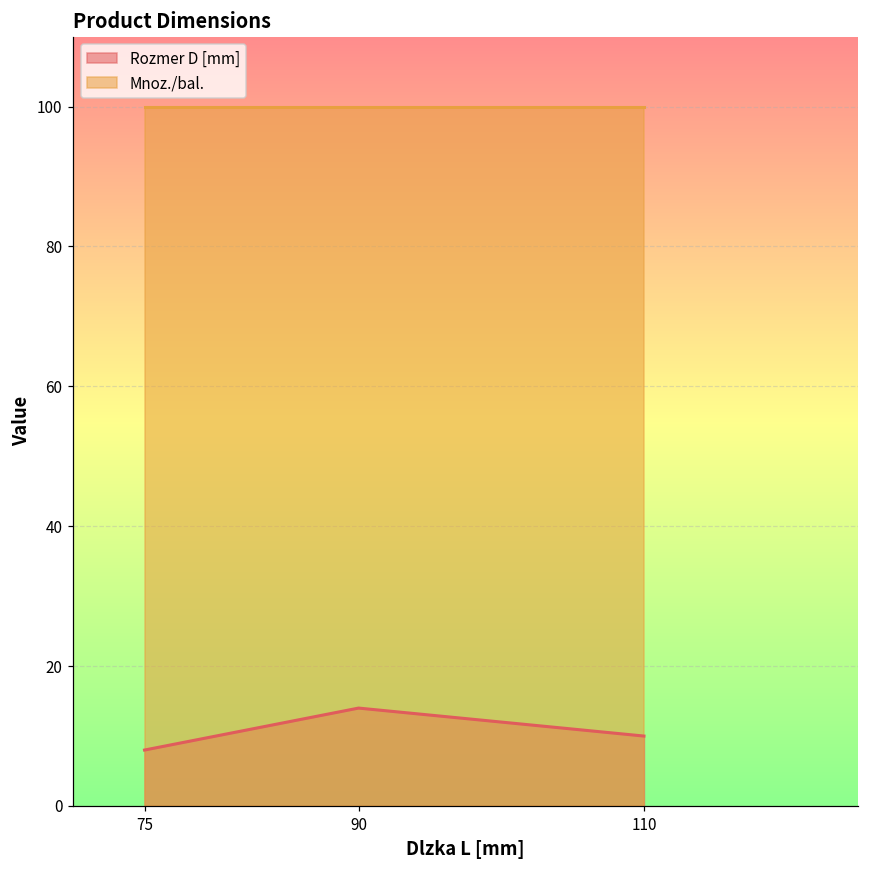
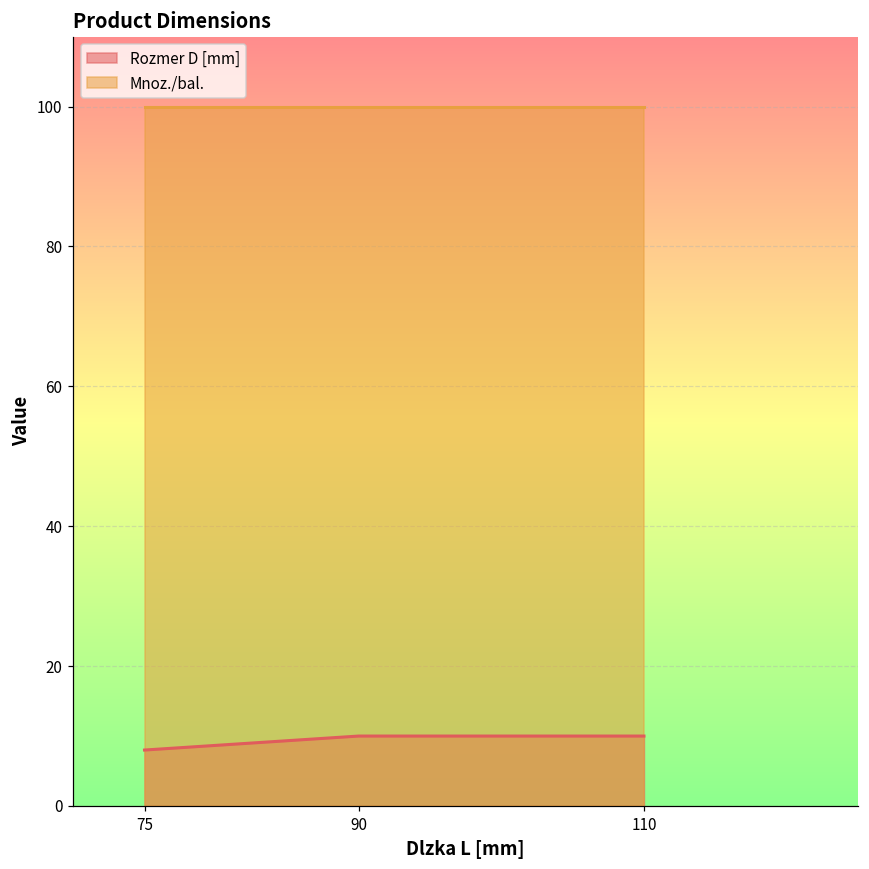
Rozmer D [mm], 90: 14 -> 10
